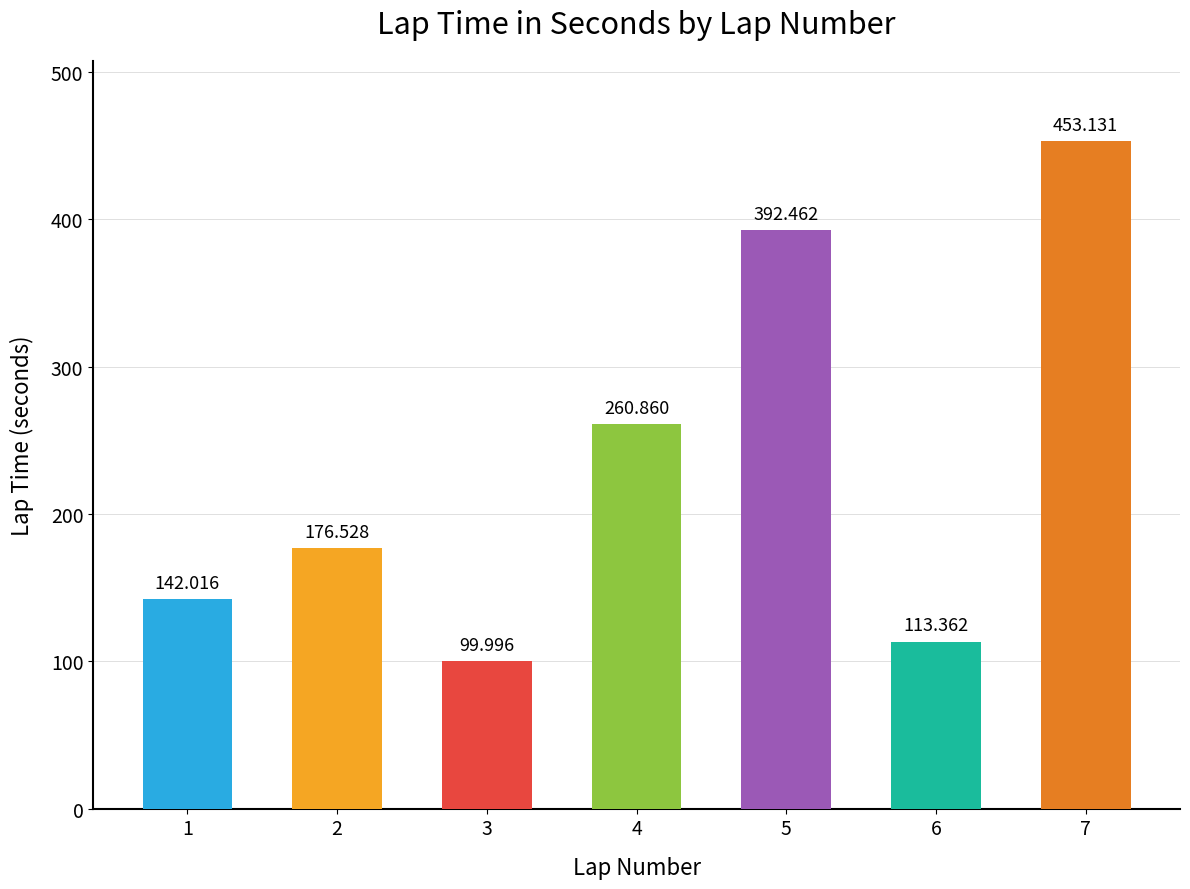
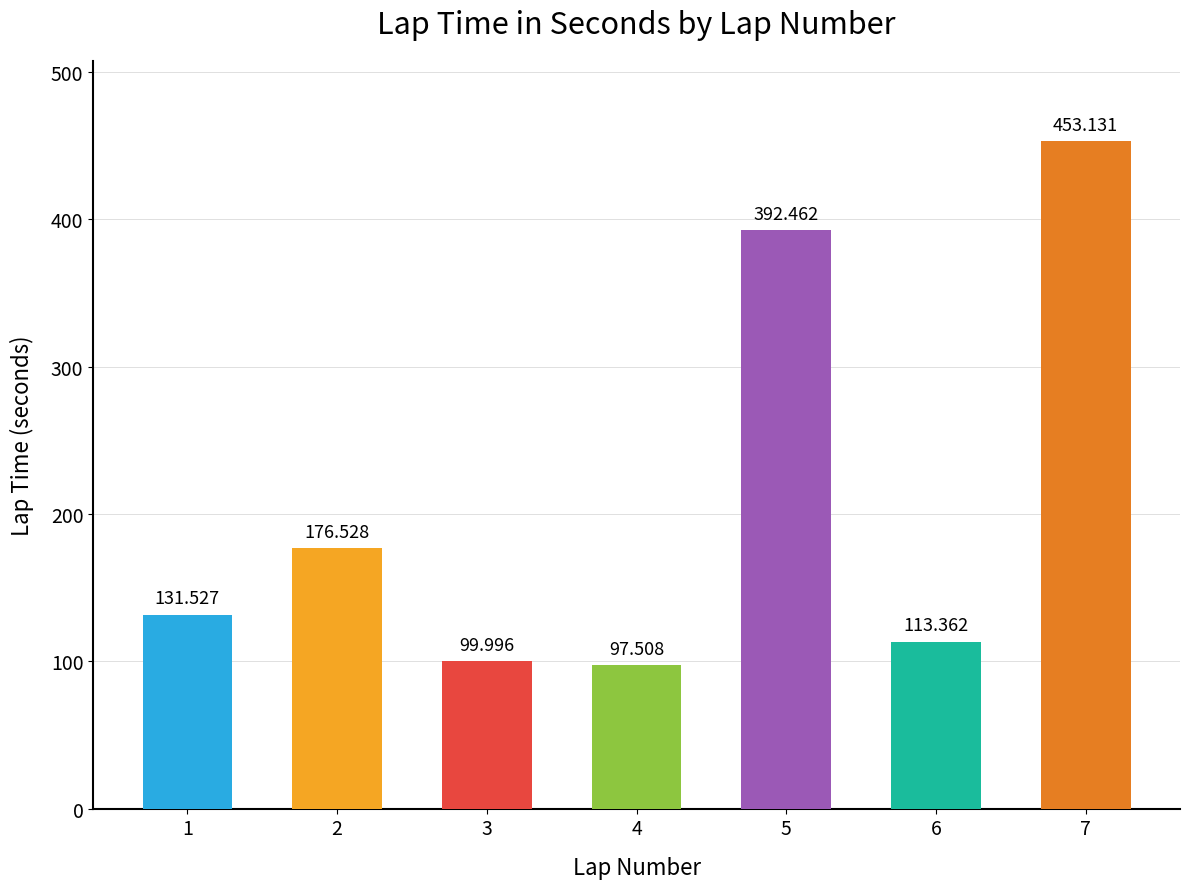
1: 142.016 -> 131.527
4: 260.860 -> 97.508
